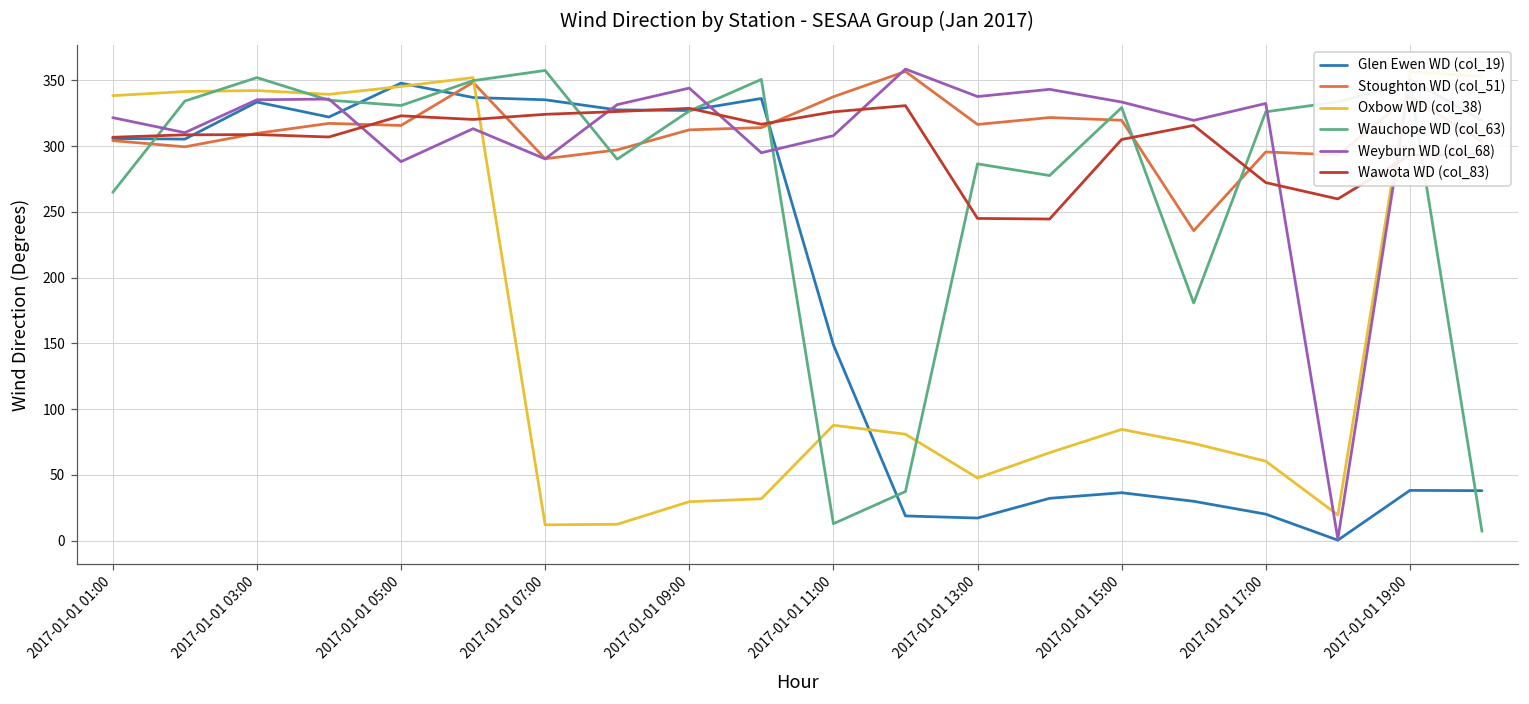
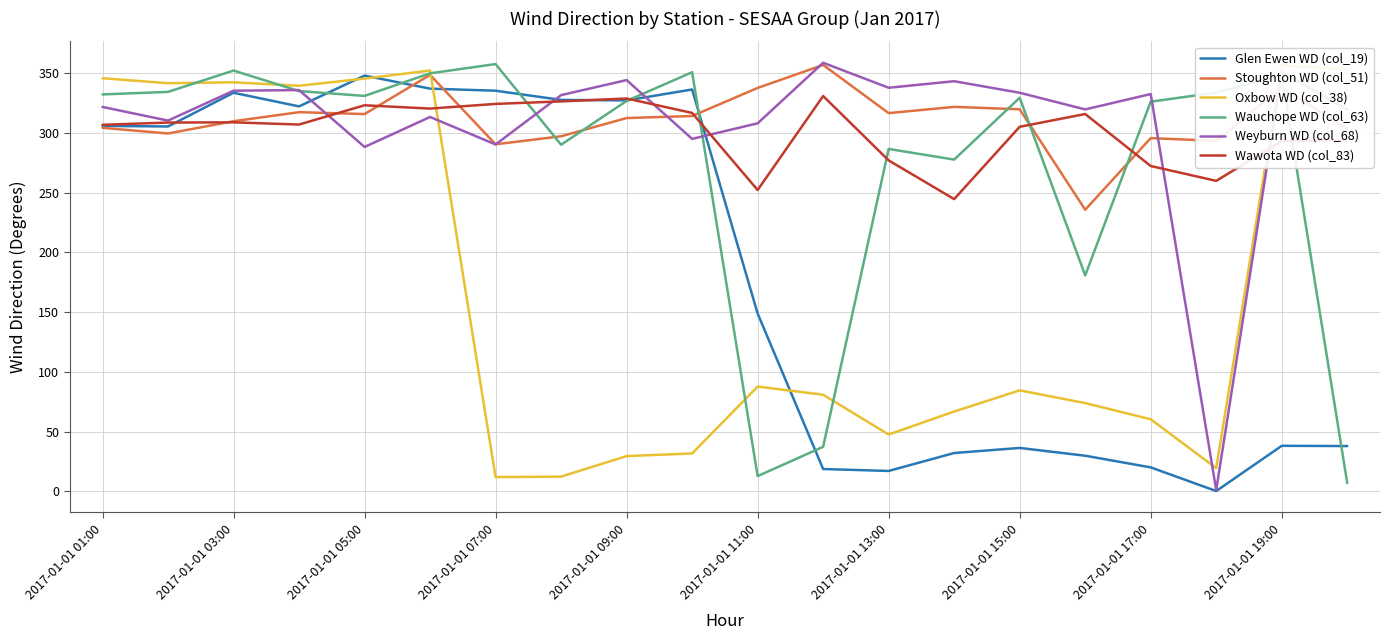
Oxbow WD (col_38), 2017-01-01 01:00: 338 -> 346
Wauchope WD (col_63), 2017-01-01 01:00: 265 -> 332
Wawota WD (col_83), 2017-01-01 11:00: 326 -> 252
Wawota WD (col_83), 2017-01-01 13:00: 245 -> 277
